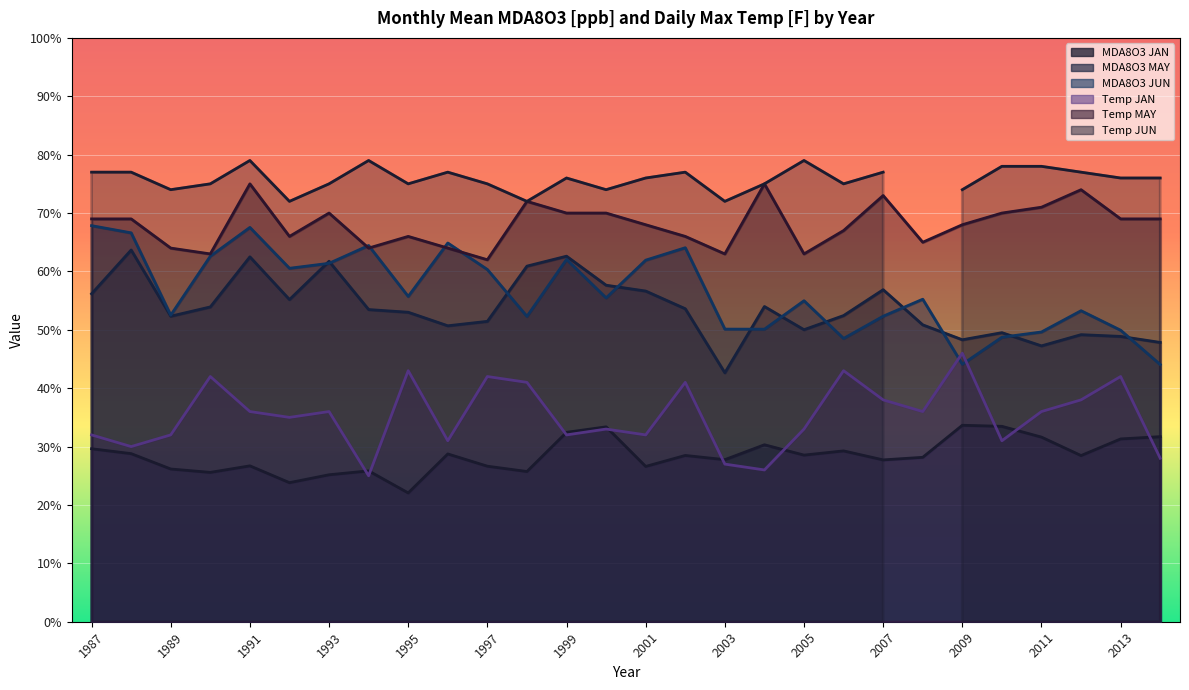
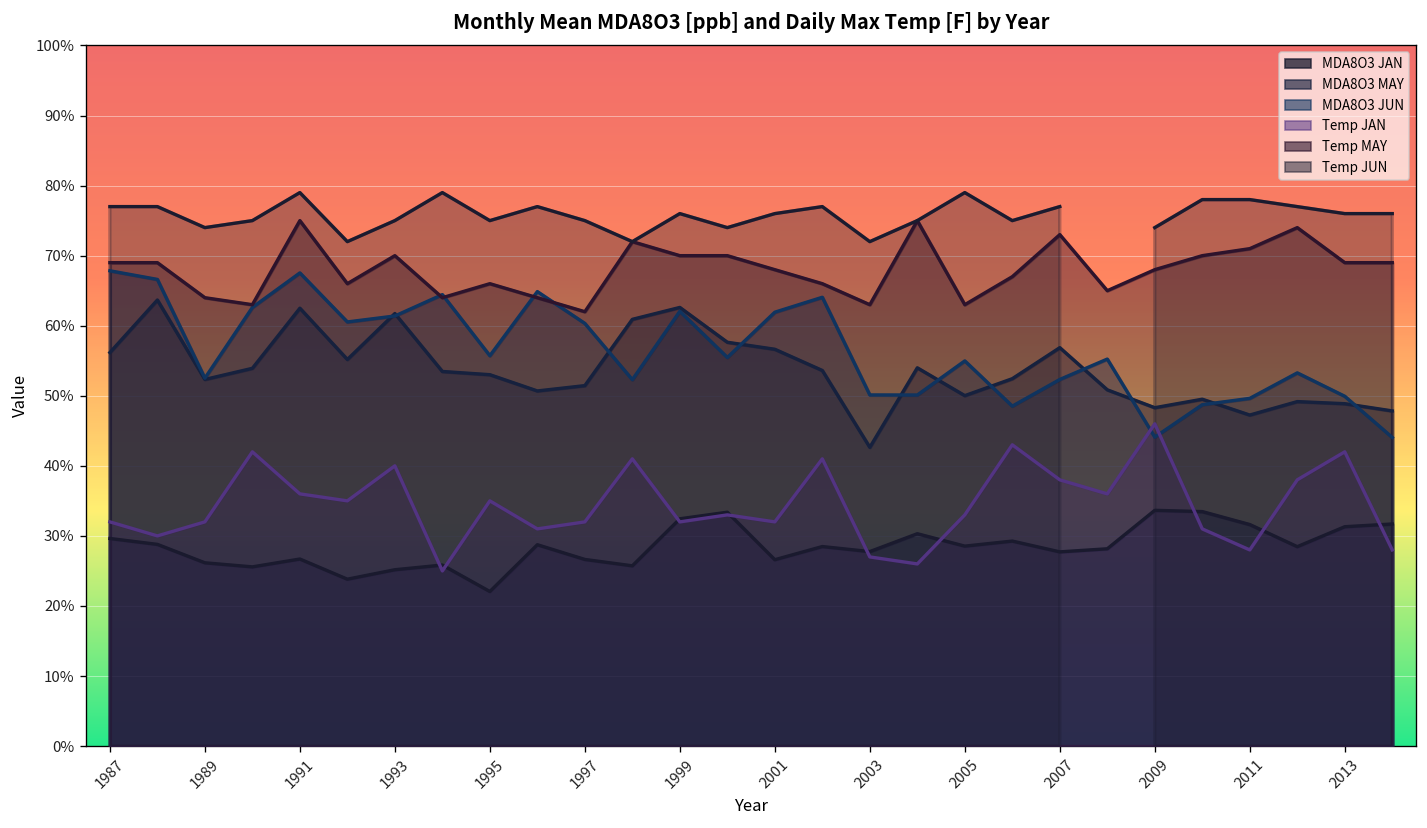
Temp JAN, 1993: 36% -> 40%
Temp JAN, 1995: 43% -> 35%
Temp JAN, 1997: 42% -> 32%
Temp JAN, 2011: 36% -> 28%
